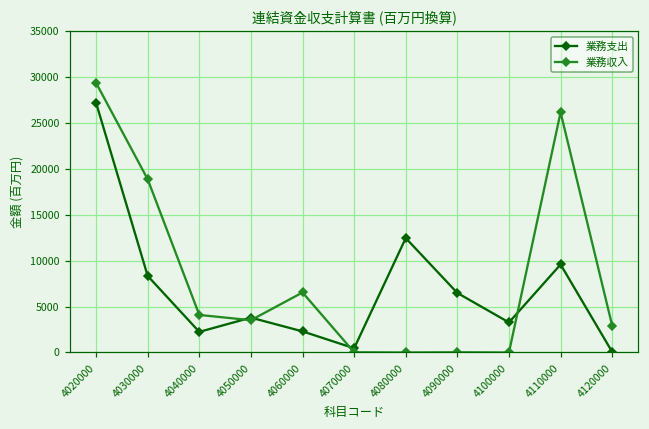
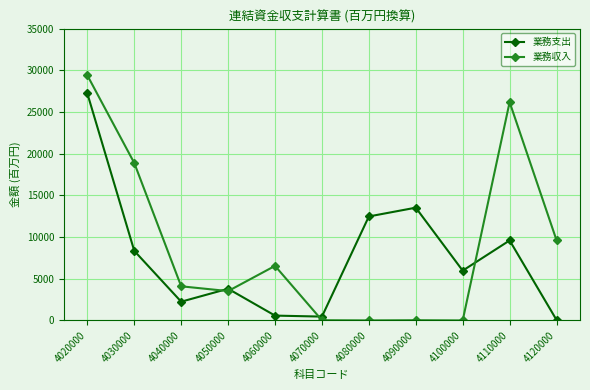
業務支出, 4060000: 2000 -> 1000
業務支出, 4090000: 6000 -> 14000
業務支出, 4100000: 3000 -> 6000
業務収入, 4120000: 3000 -> 10000
